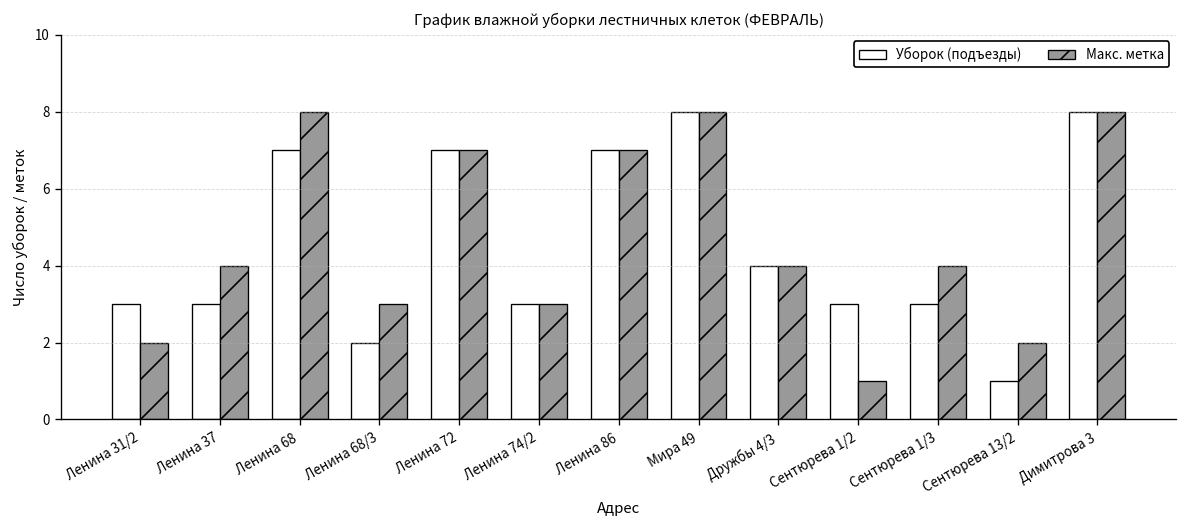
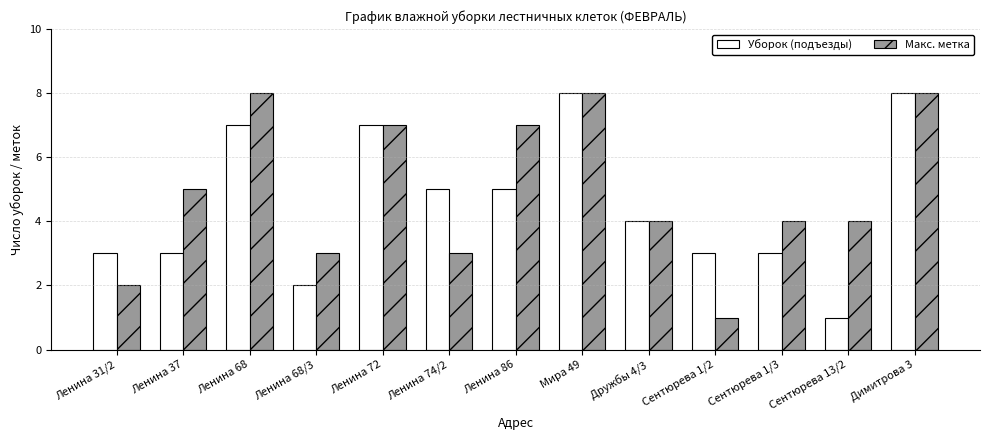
Макс. метка, Ленина 37: 4 -> 5
Уборок (подъезды), Ленина 74/2: 3 -> 5
Уборок (подъезды), Ленина 86: 7 -> 5
Макс. метка, Сентюрева 13/2: 2 -> 4
